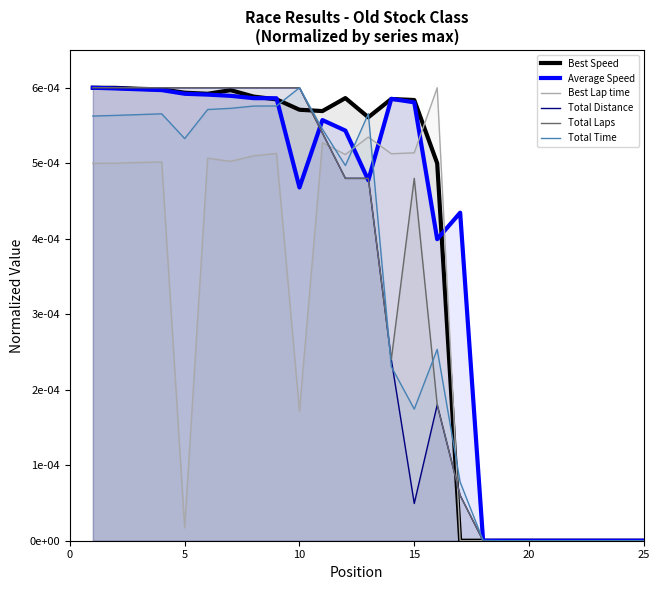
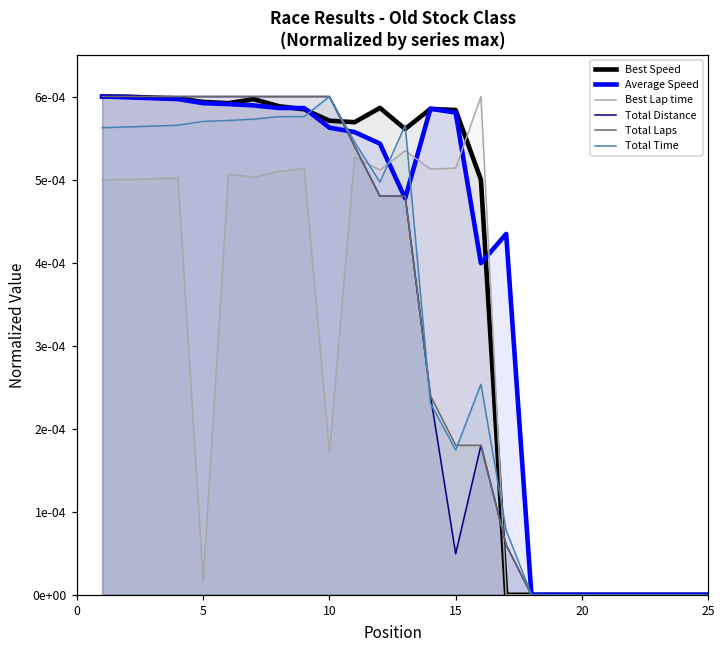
Total Time, 5: 0.00053 -> 0.00057
Average Speed, 10: 0.00047 -> 0.00056
Total Laps, 15: 0.00048 -> 0.00018
